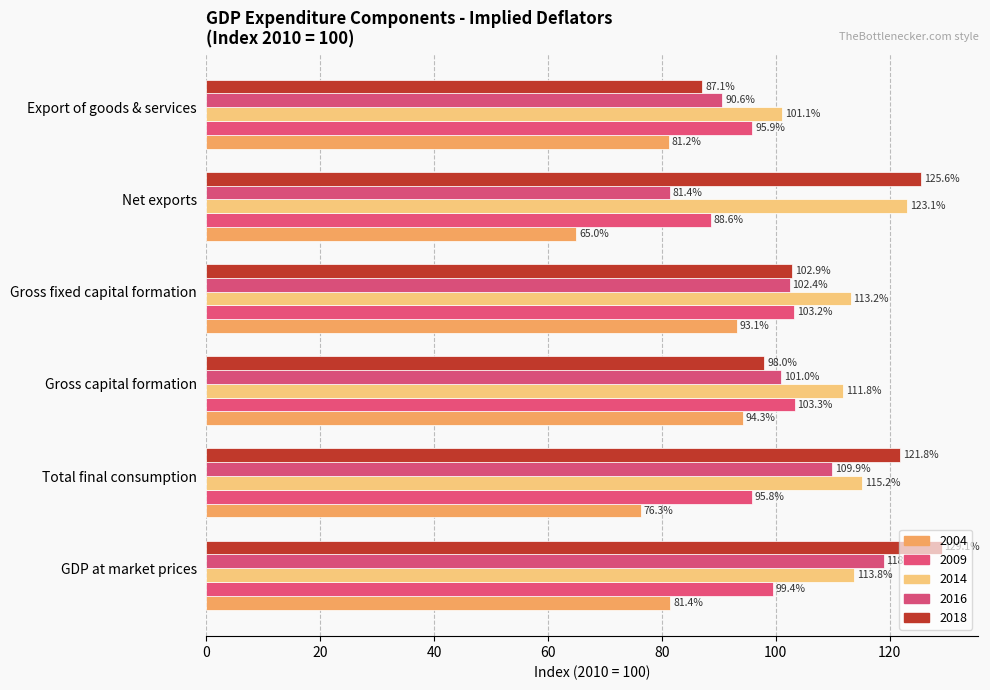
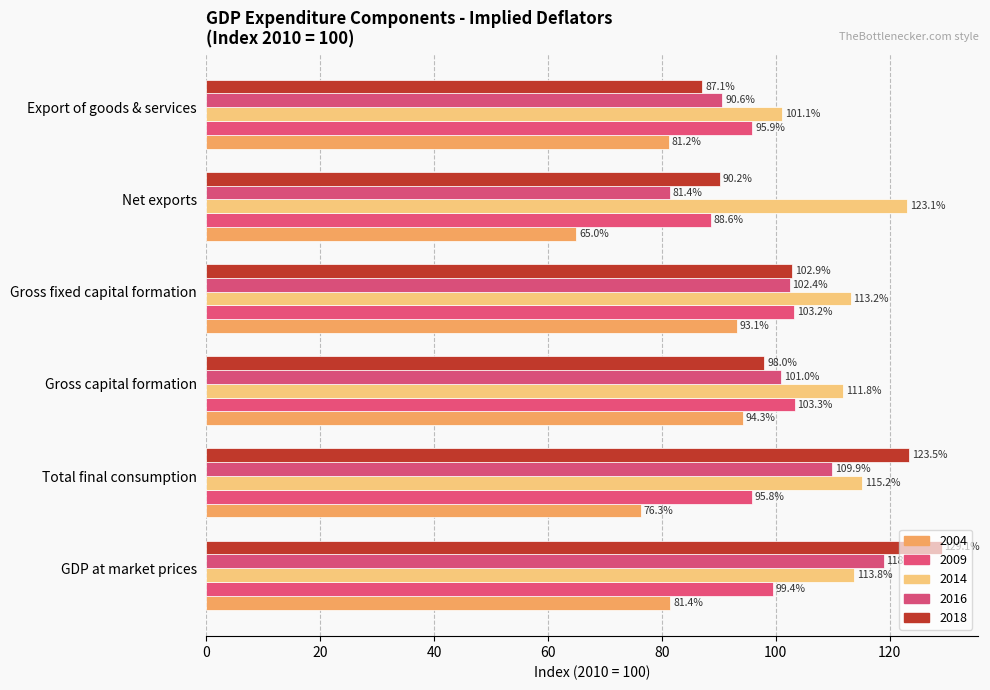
2018, Net exports: 125.6% -> 90.2%
2018, Total final consumption: 121.8% -> 123.5%
